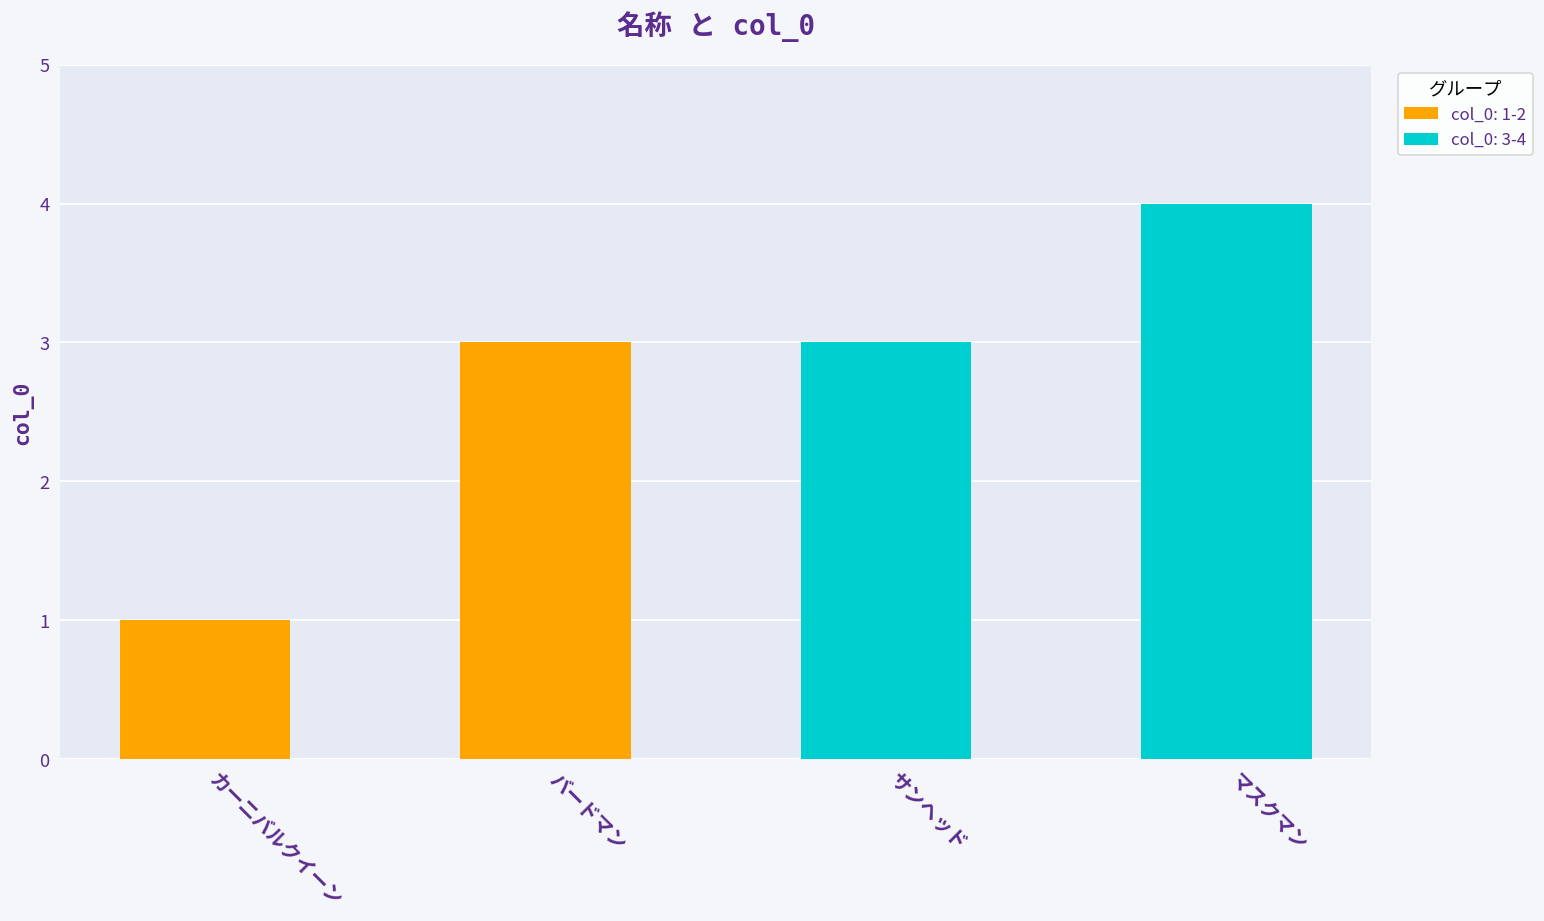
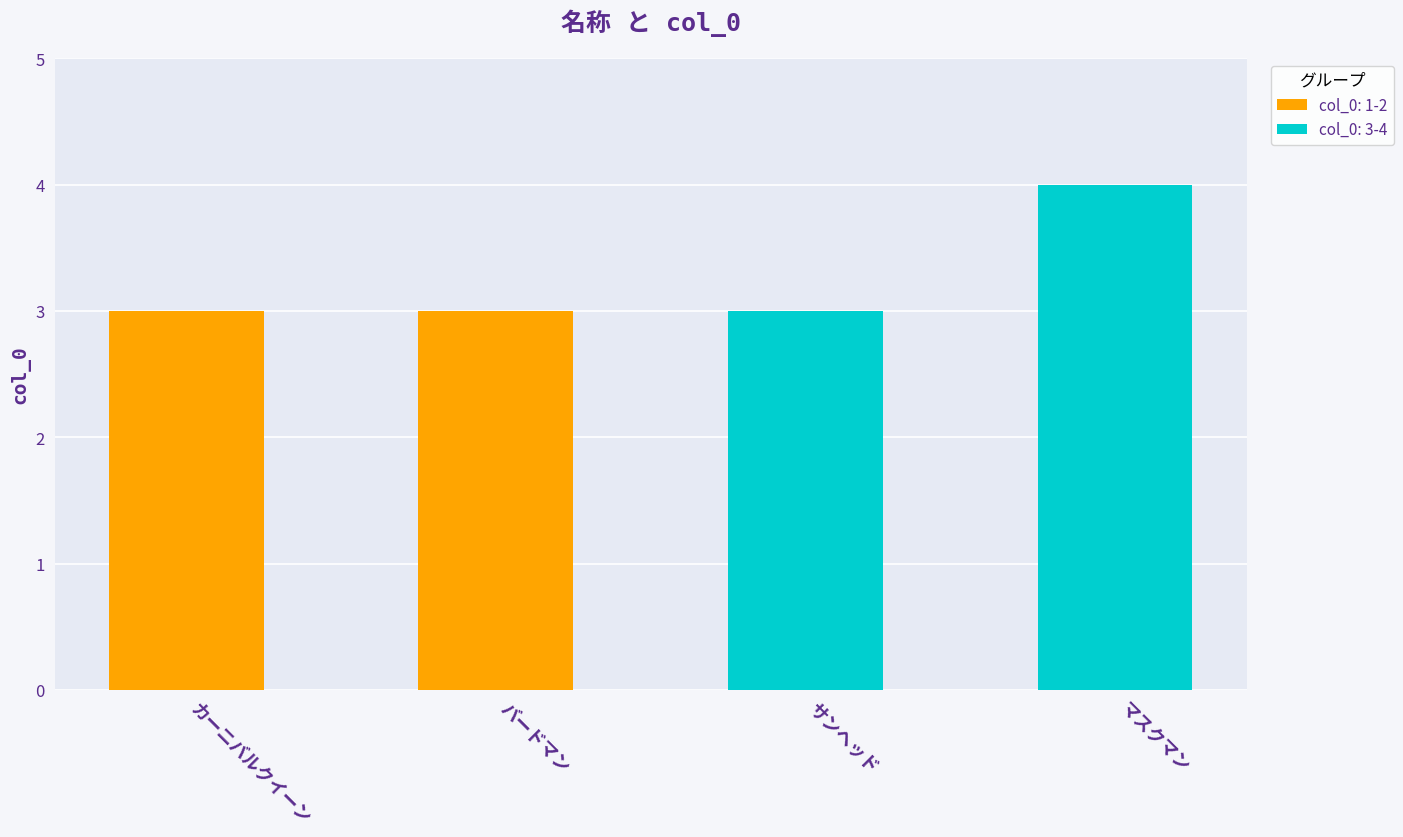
カーニバルクイーン: 1 -> 3
